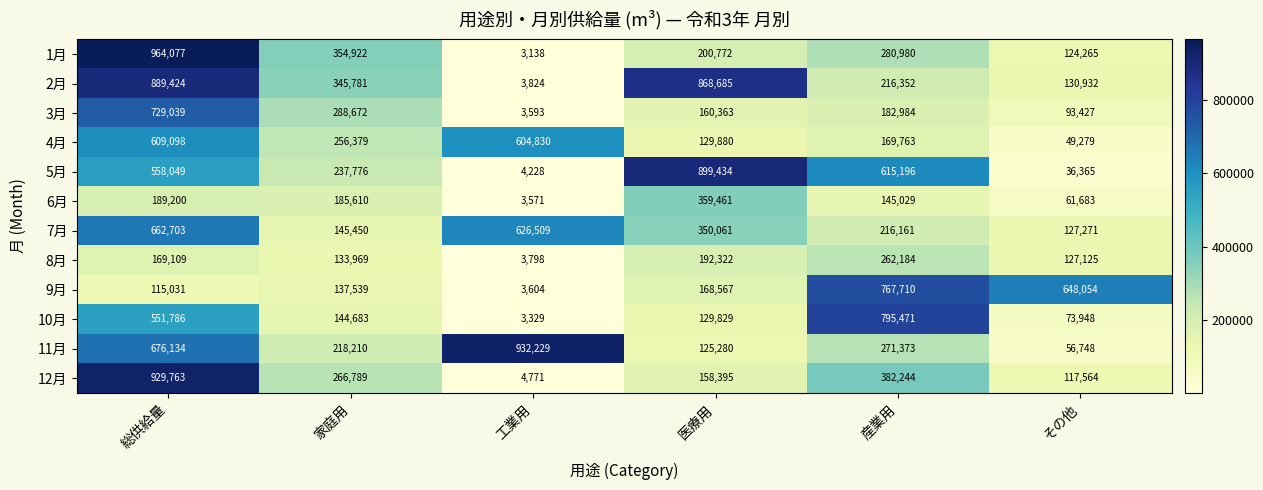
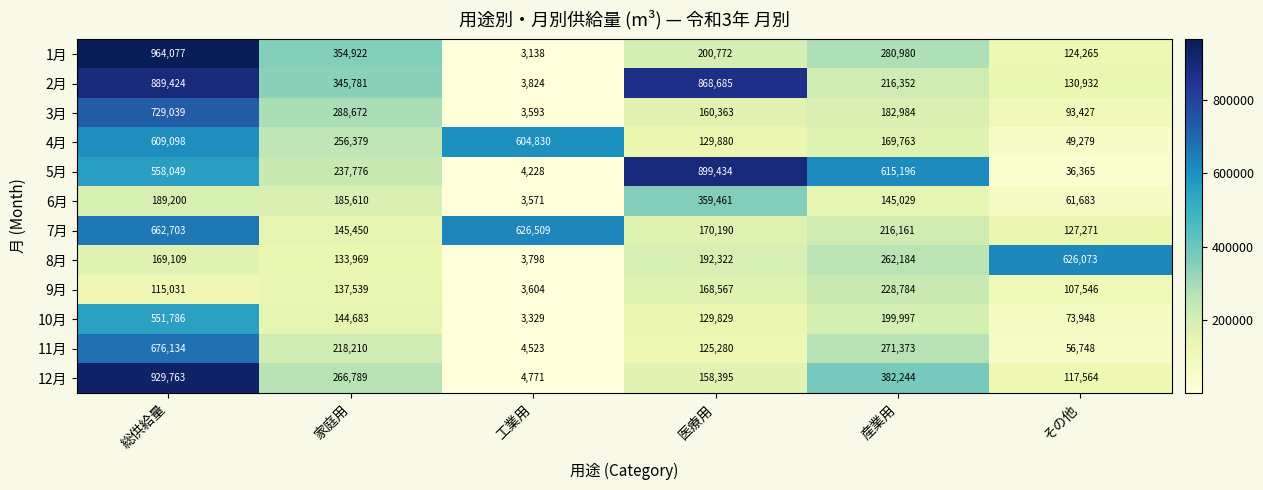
7月, 医療用: 350,061 -> 170,190
8月, その他: 127,125 -> 626,073
9月, 産業用: 767,710 -> 228,784
9月, その他: 648,054 -> 107,546
10月, 産業用: 795,471 -> 199,997
11月, 工業用: 932,229 -> 4,523
